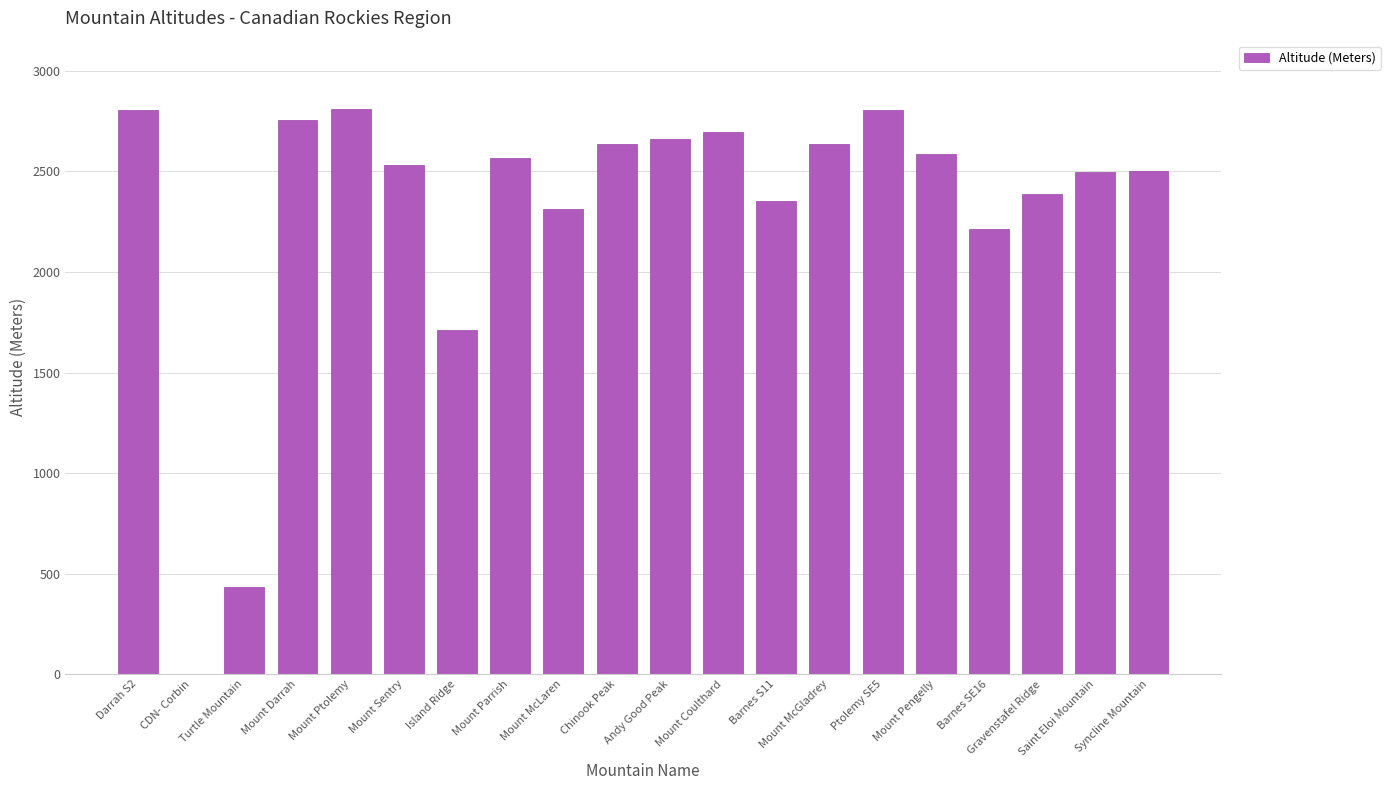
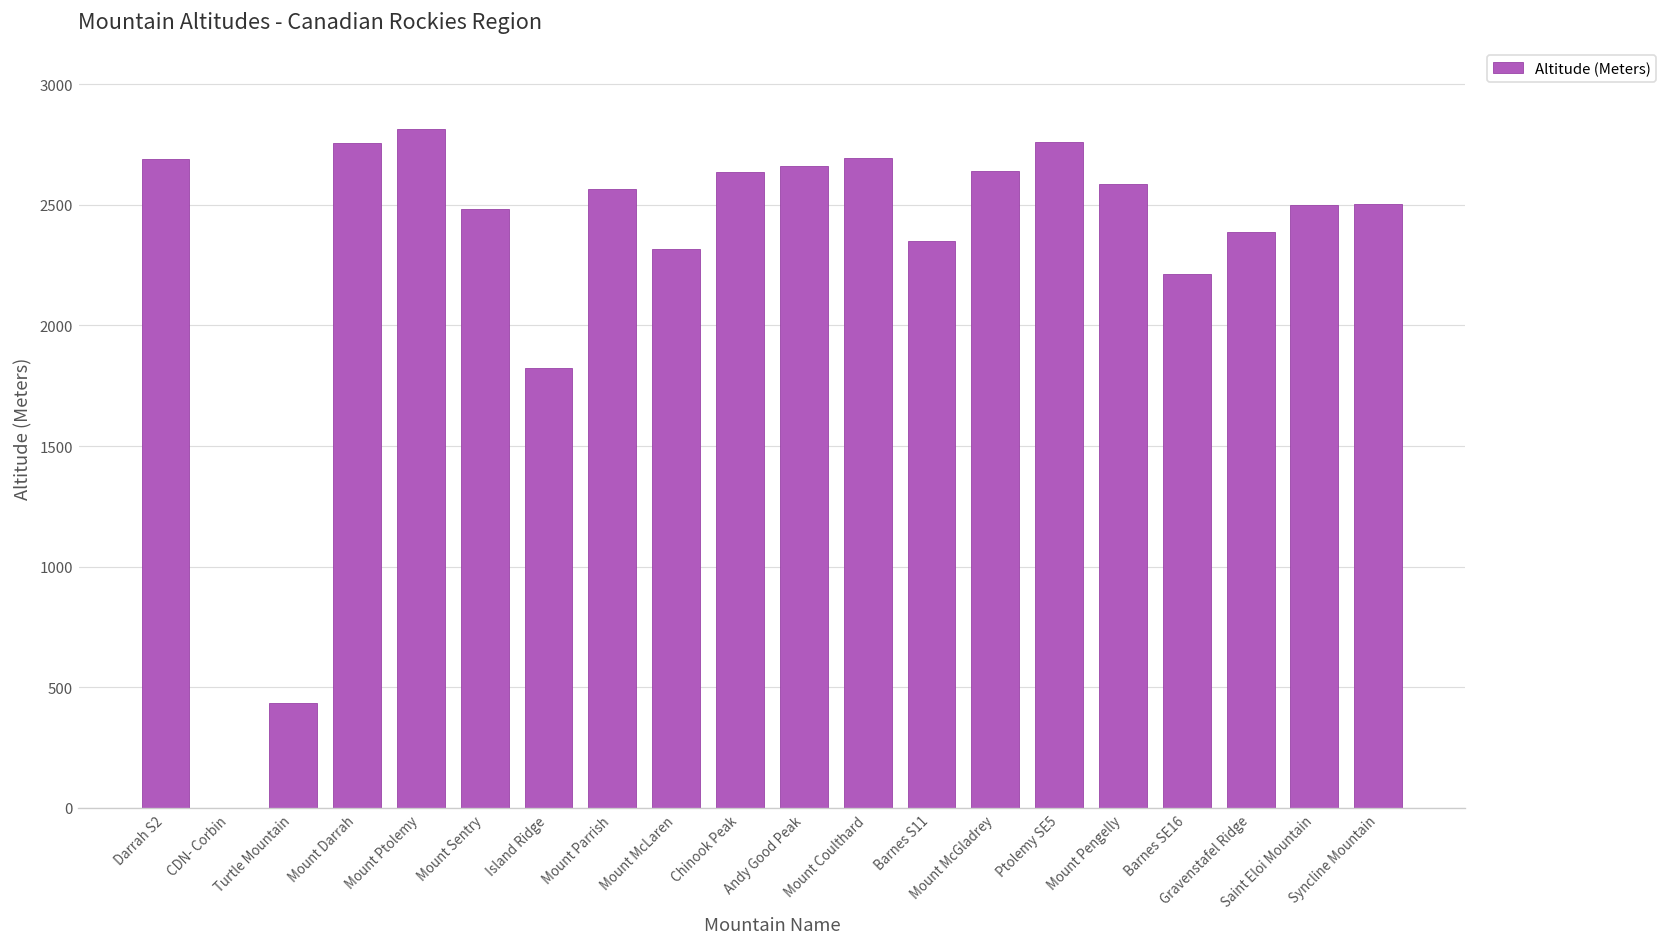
Darrah S2: 2810 -> 2690
Mount Sentry: 2530 -> 2480
Island Ridge: 1710 -> 1820
Ptolemy SE5: 2810 -> 2760
